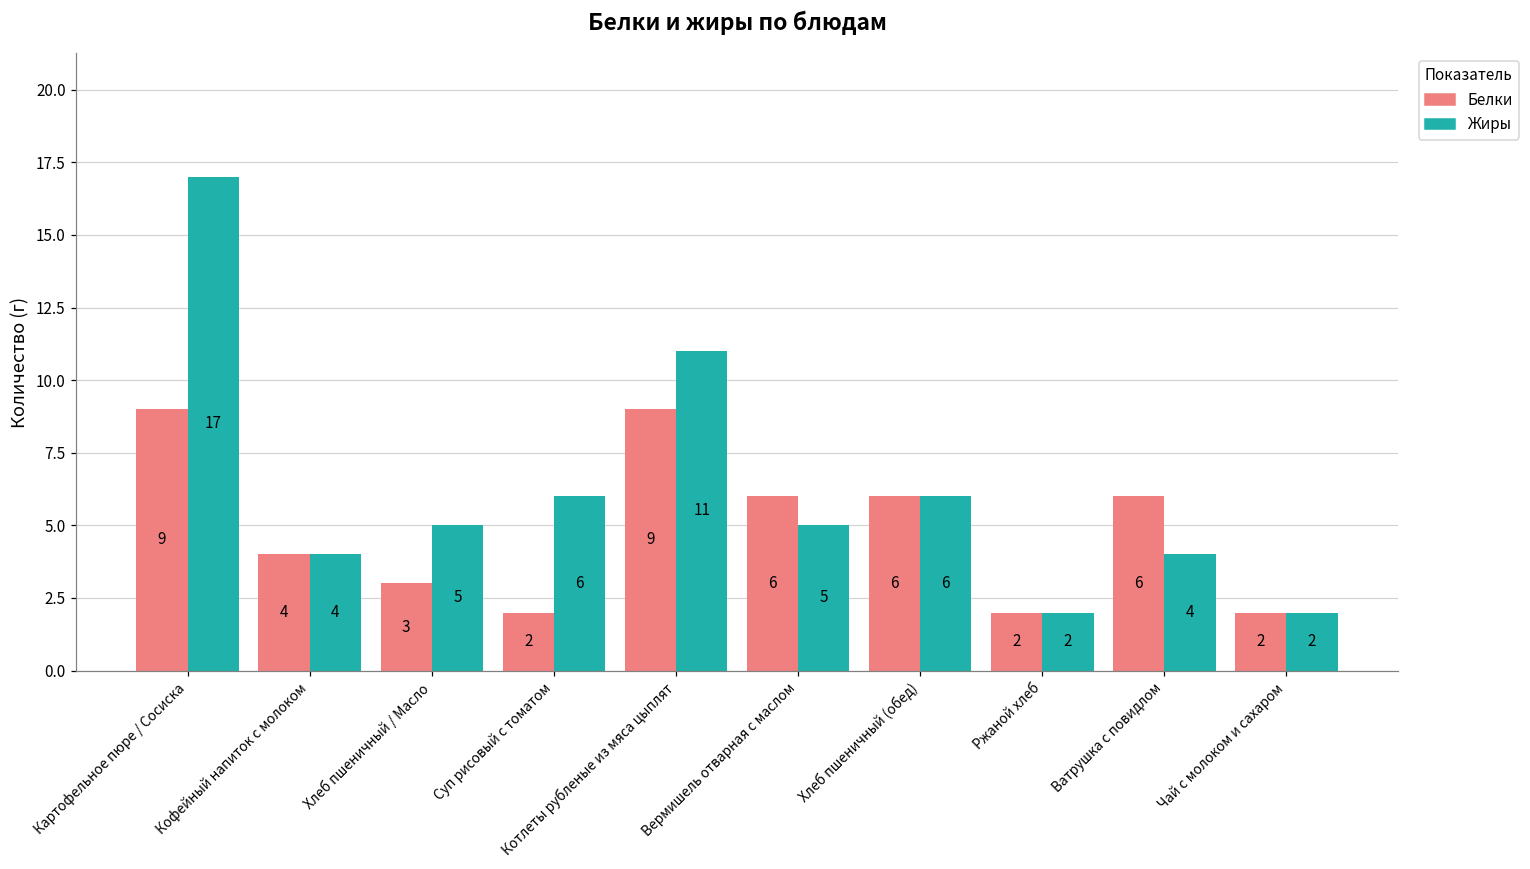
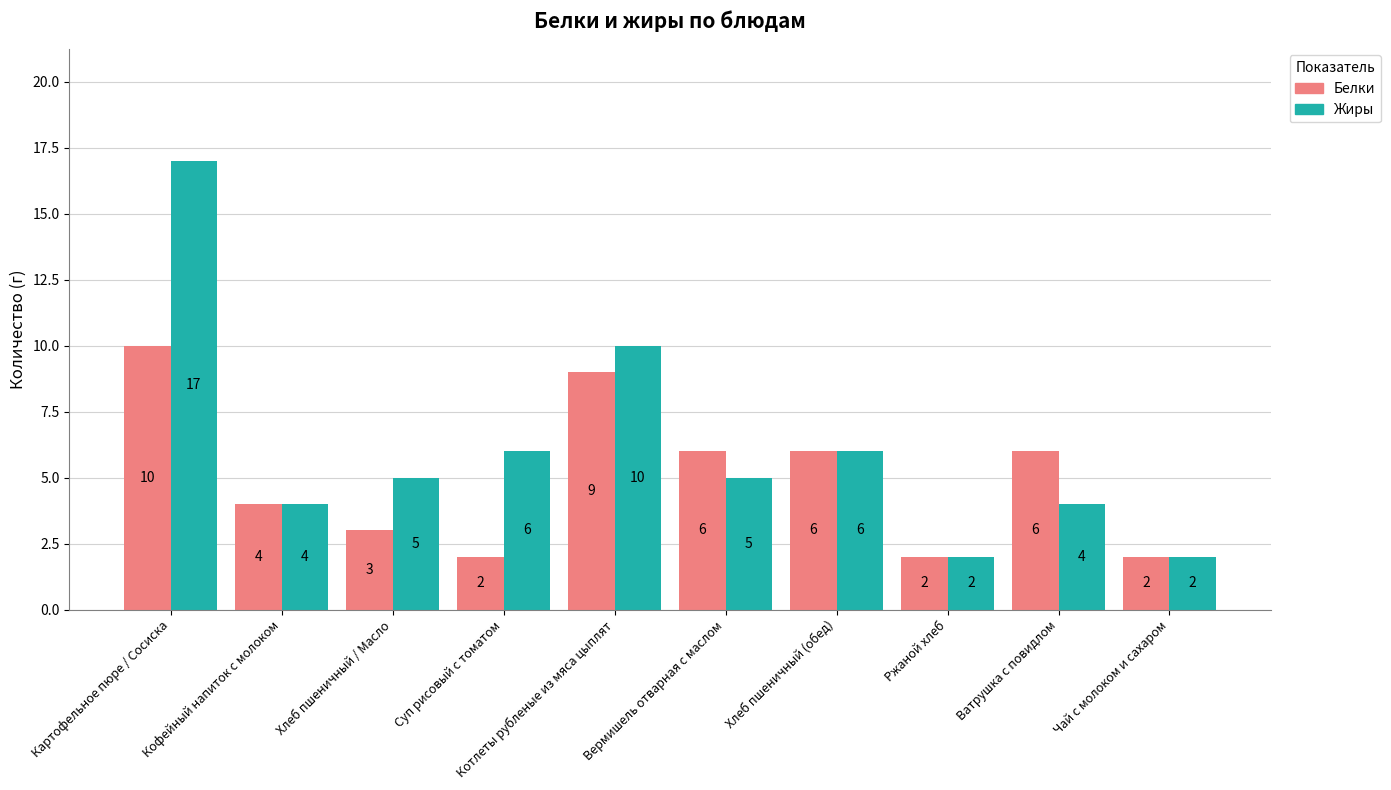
Белки, Картофельное пюре / Сосиска: 9 -> 10
Жиры, Котлеты рубленые из мяса цыплят: 11 -> 10
